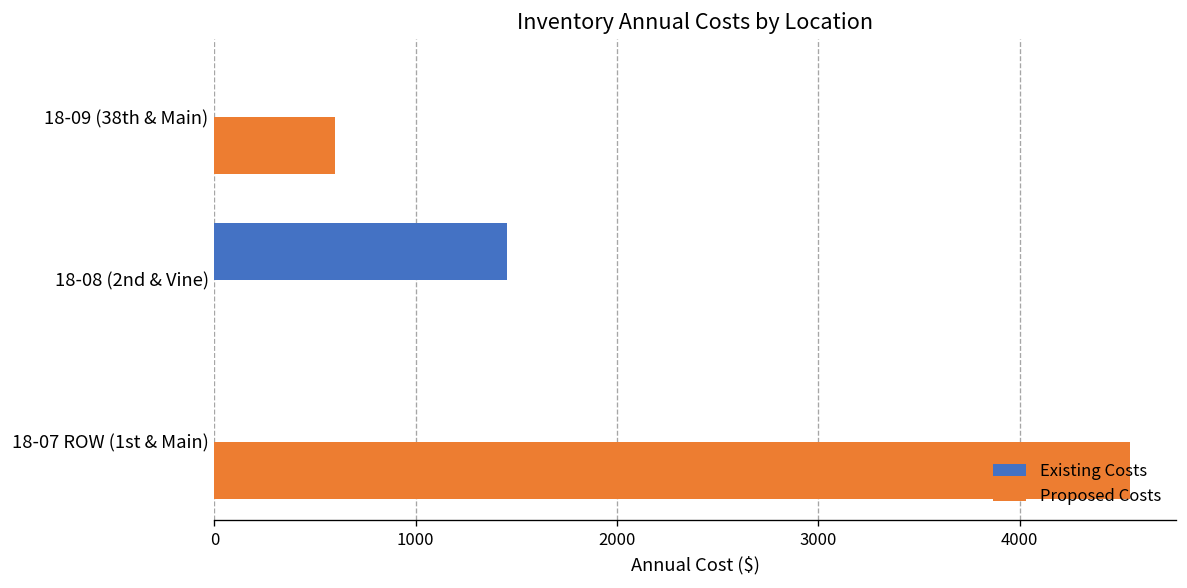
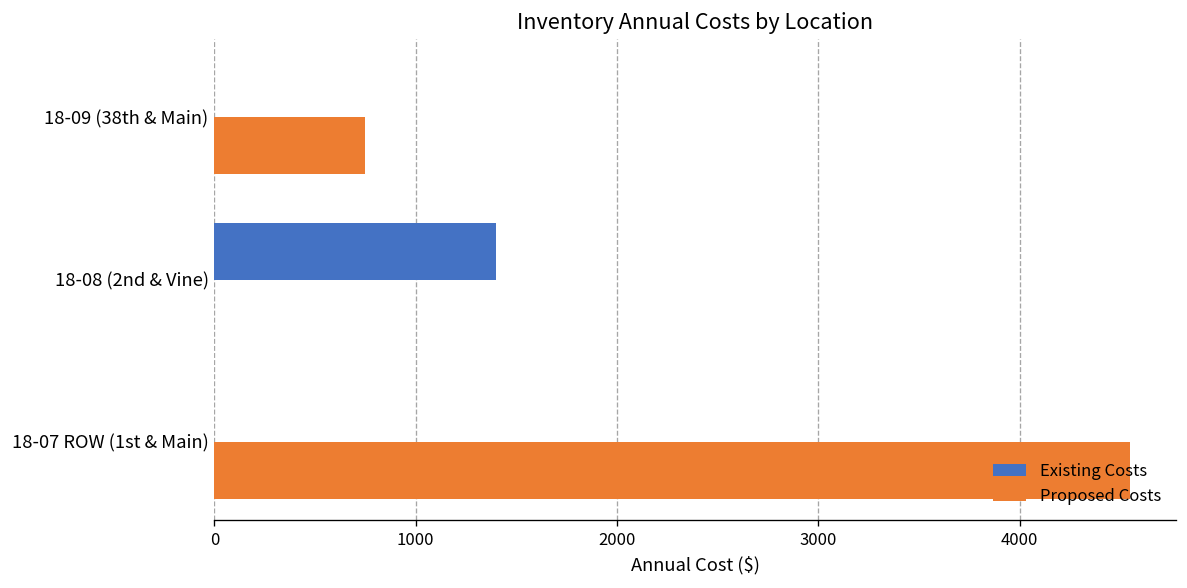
Proposed Costs, 18-09 (38th & Main): 600 -> 750
Existing Costs, 18-08 (2nd & Vine): 1450 -> 1400
